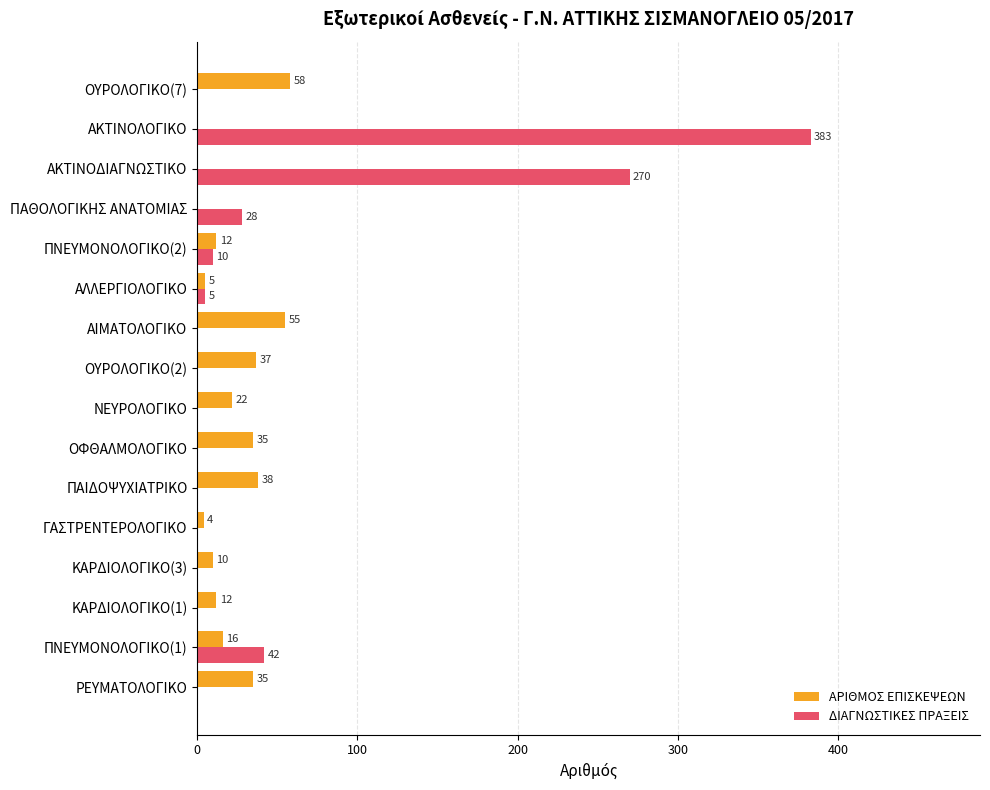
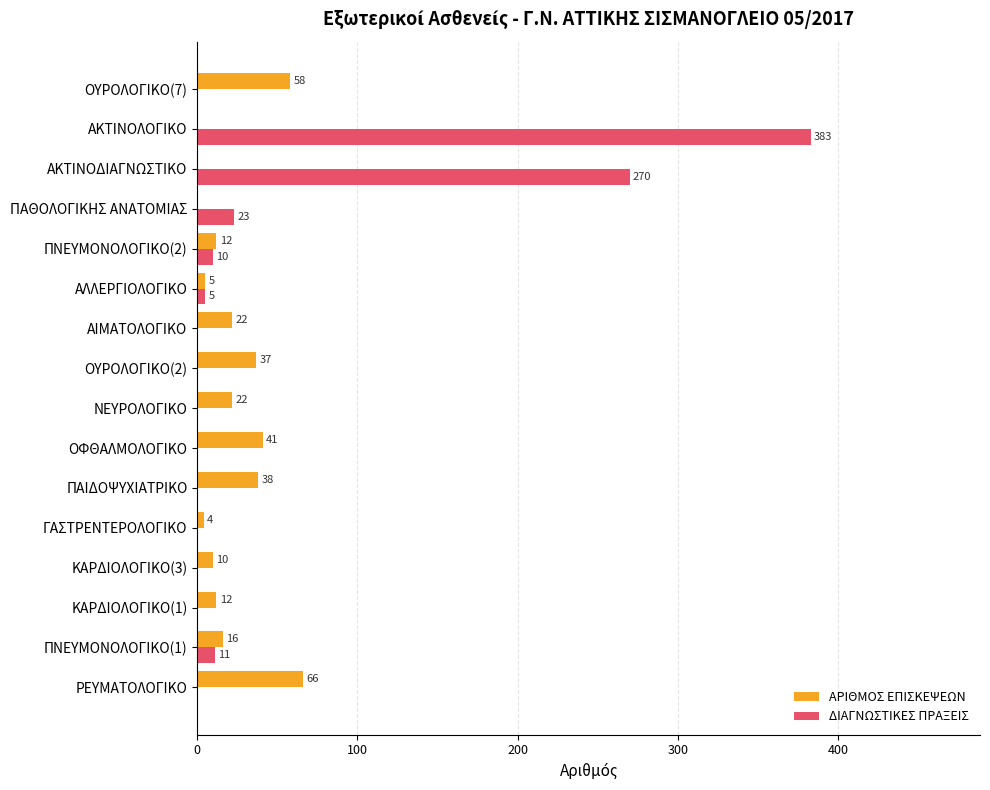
ΔΙΑΓΝΩΣΤΙΚΕΣ ΠΡΑΞΕΙΣ, ΠΑΘΟΛΟΓΙΚΗΣ ΑΝΑΤΟΜΙΑΣ: 28 -> 23
ΑΡΙΘΜΟΣ ΕΠΙΣΚΕΨΕΩΝ, ΑΙΜΑΤΟΛΟΓΙΚΟ: 55 -> 22
ΑΡΙΘΜΟΣ ΕΠΙΣΚΕΨΕΩΝ, ΟΦΘΑΛΜΟΛΟΓΙΚΟ: 35 -> 41
ΔΙΑΓΝΩΣΤΙΚΕΣ ΠΡΑΞΕΙΣ, ΠΝΕΥΜΟΝΟΛΟΓΙΚΟ(1): 42 -> 11
ΑΡΙΘΜΟΣ ΕΠΙΣΚΕΨΕΩΝ, ΡΕΥΜΑΤΟΛΟΓΙΚΟ: 35 -> 66
